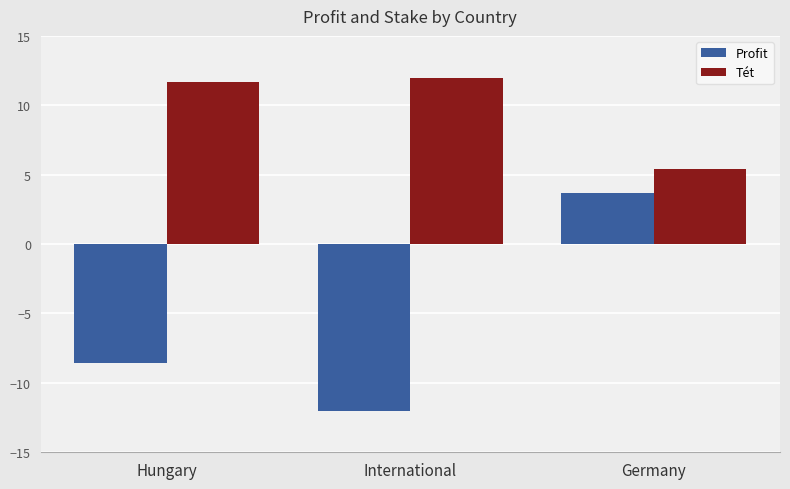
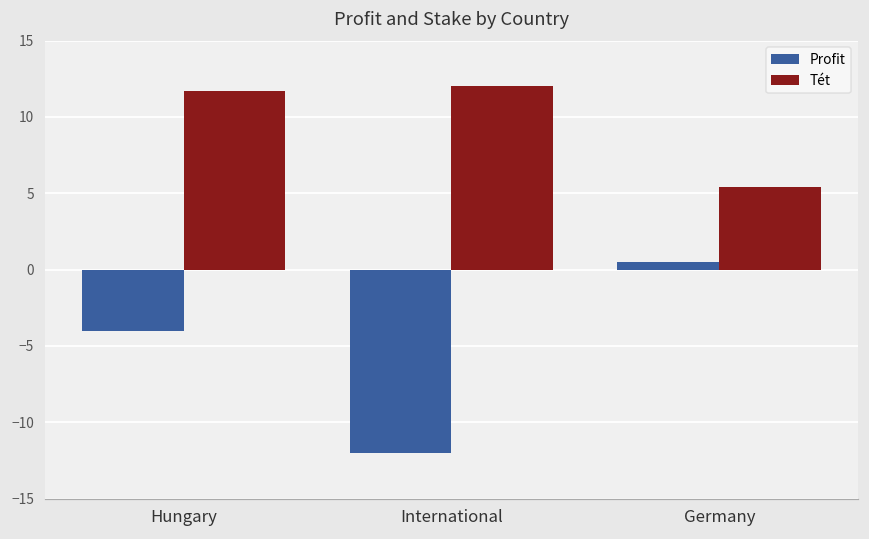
Profit, Hungary: -8.6 -> -4.0
Profit, Germany: 3.7 -> 0.5
